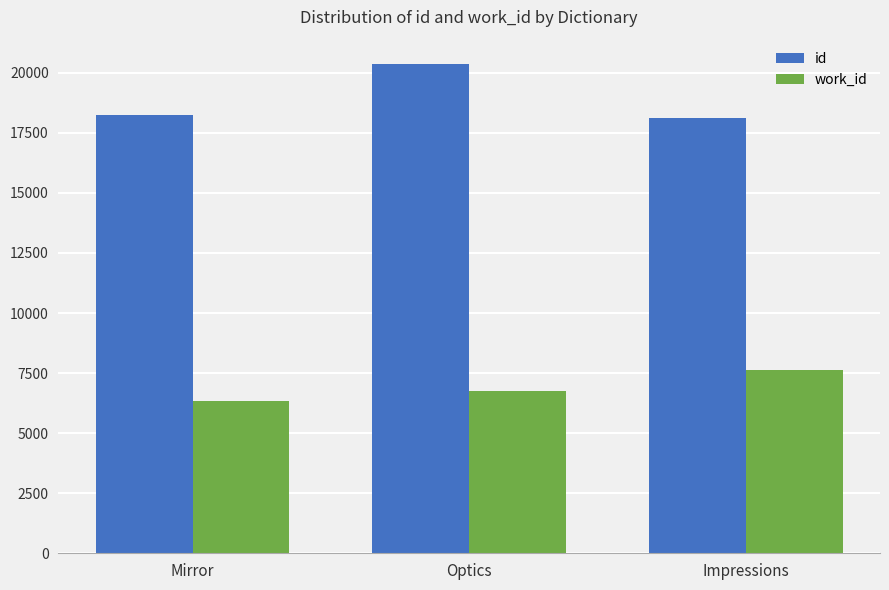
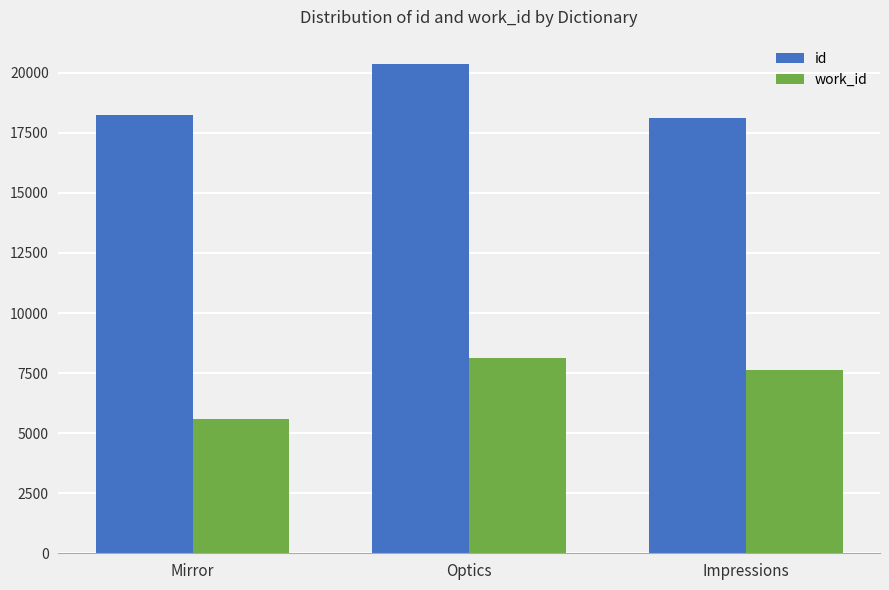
work_id, Mirror: 6400 -> 5600
work_id, Optics: 6800 -> 8100
